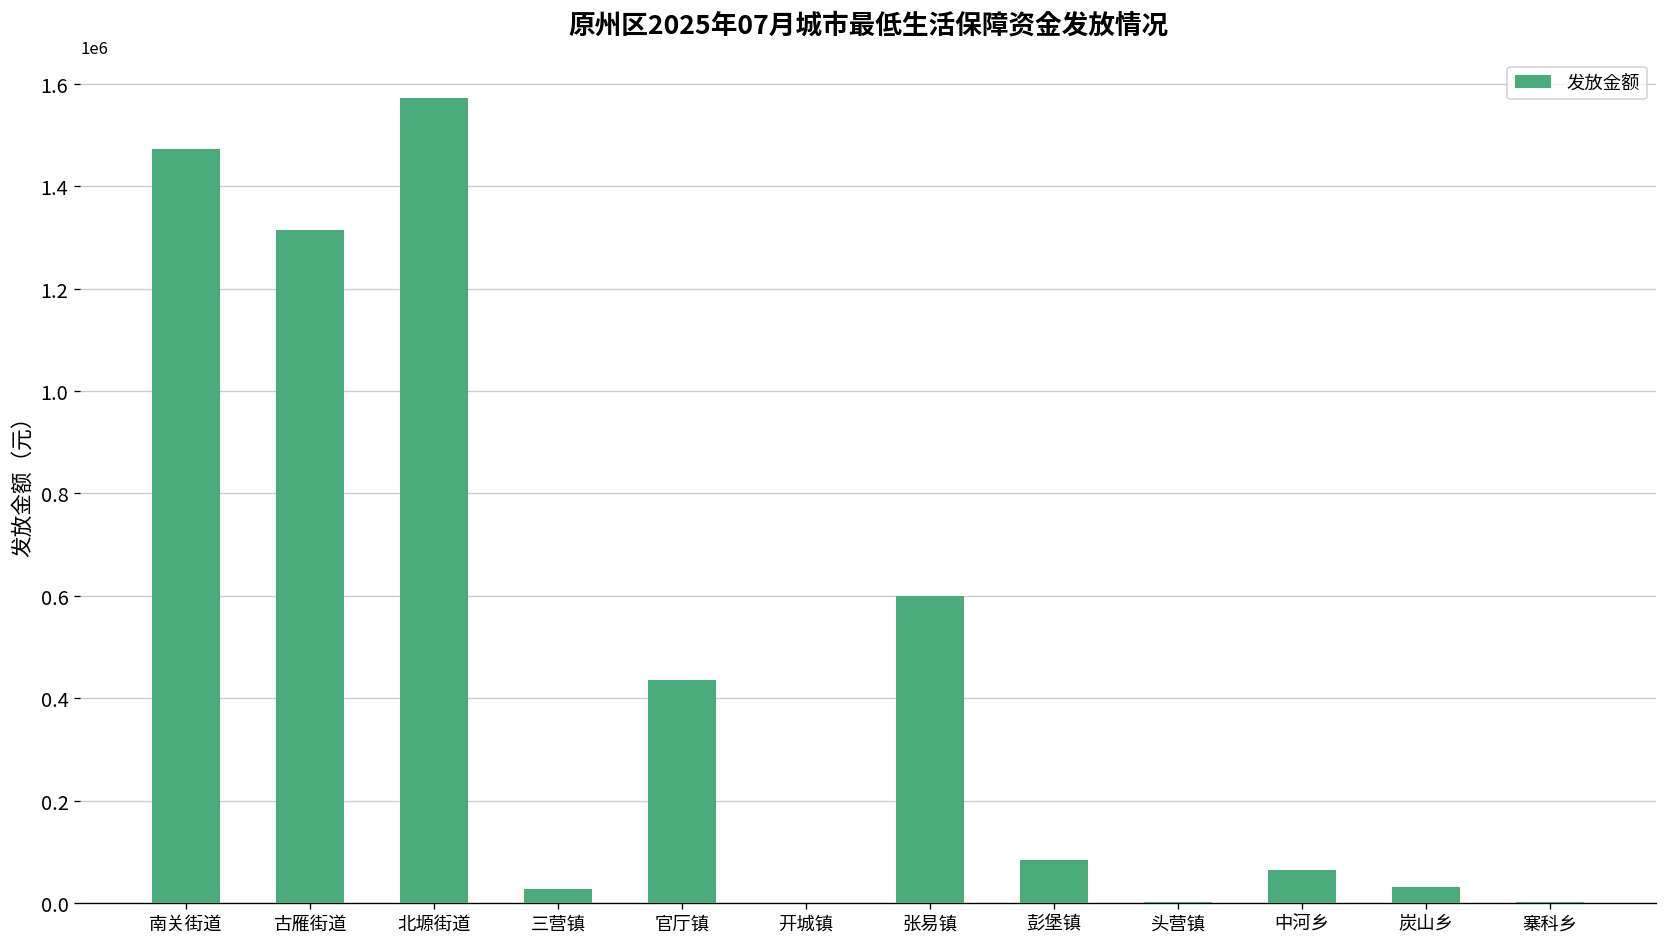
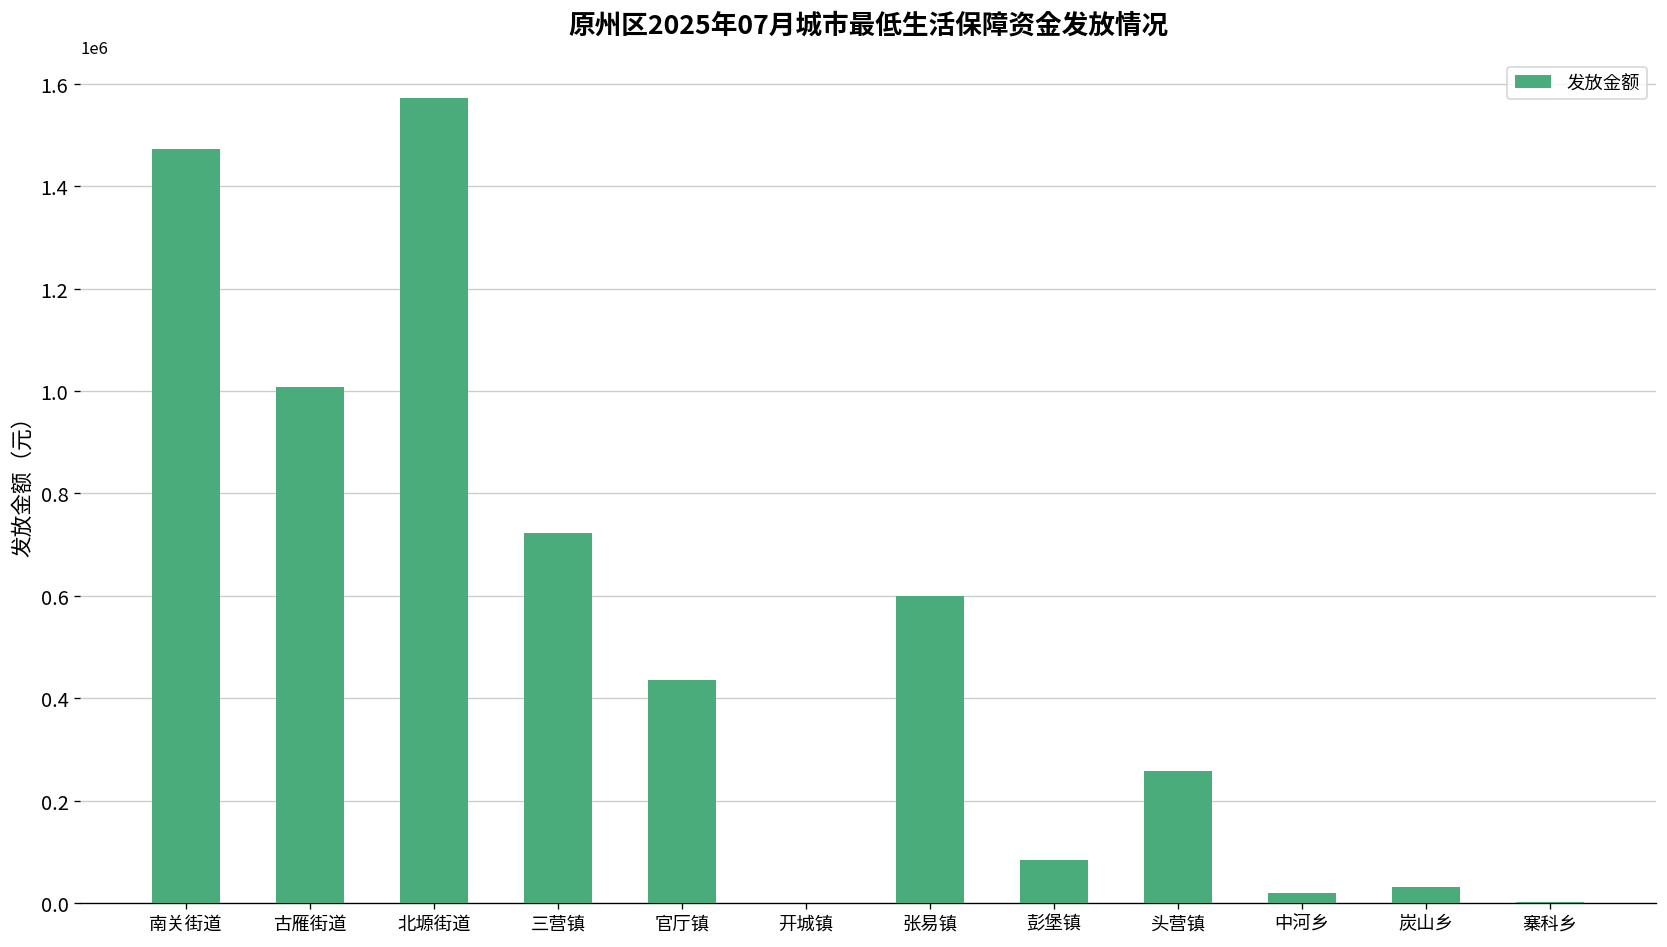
古雁街道: 1320000 -> 1010000
三营镇: 30000 -> 720000
头营镇: 0 -> 260000
中河乡: 60000 -> 20000
